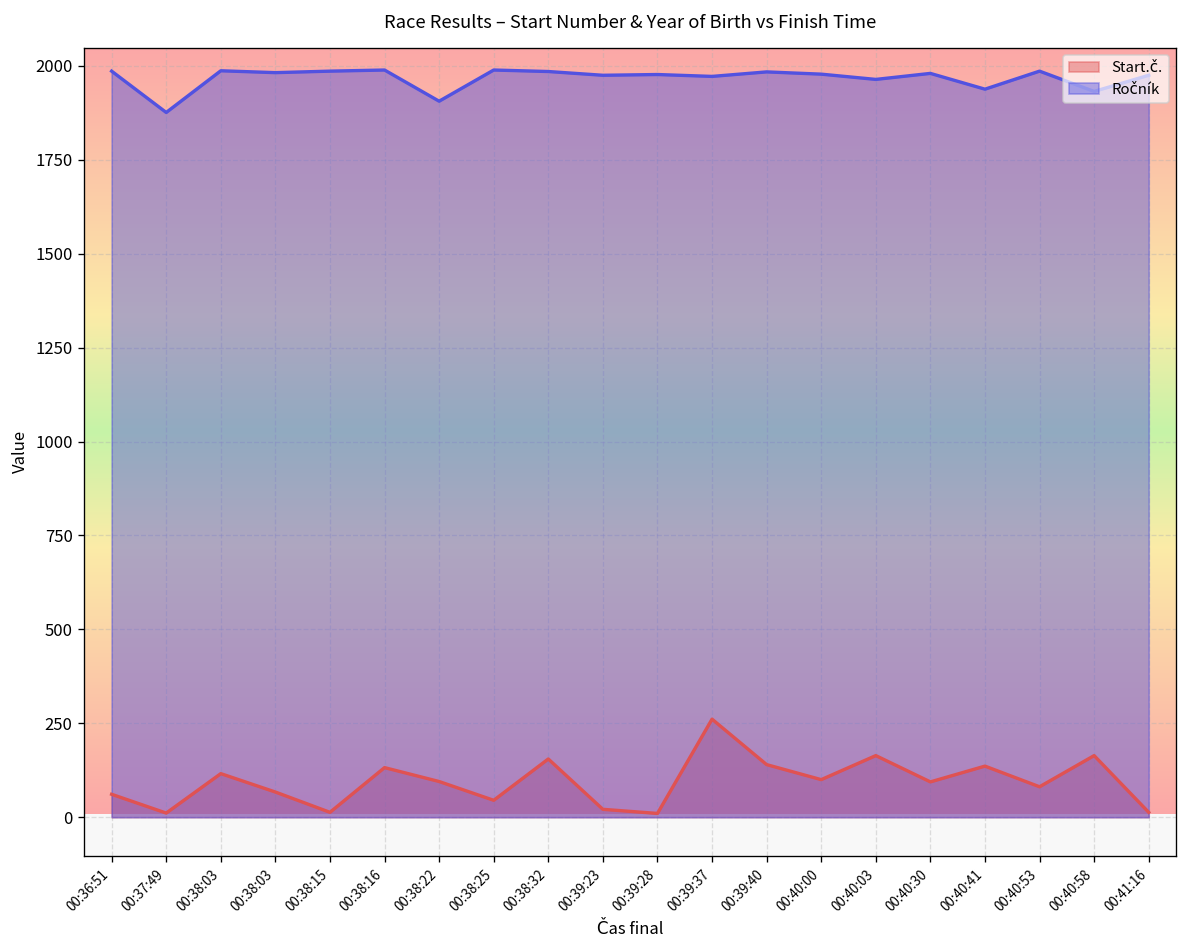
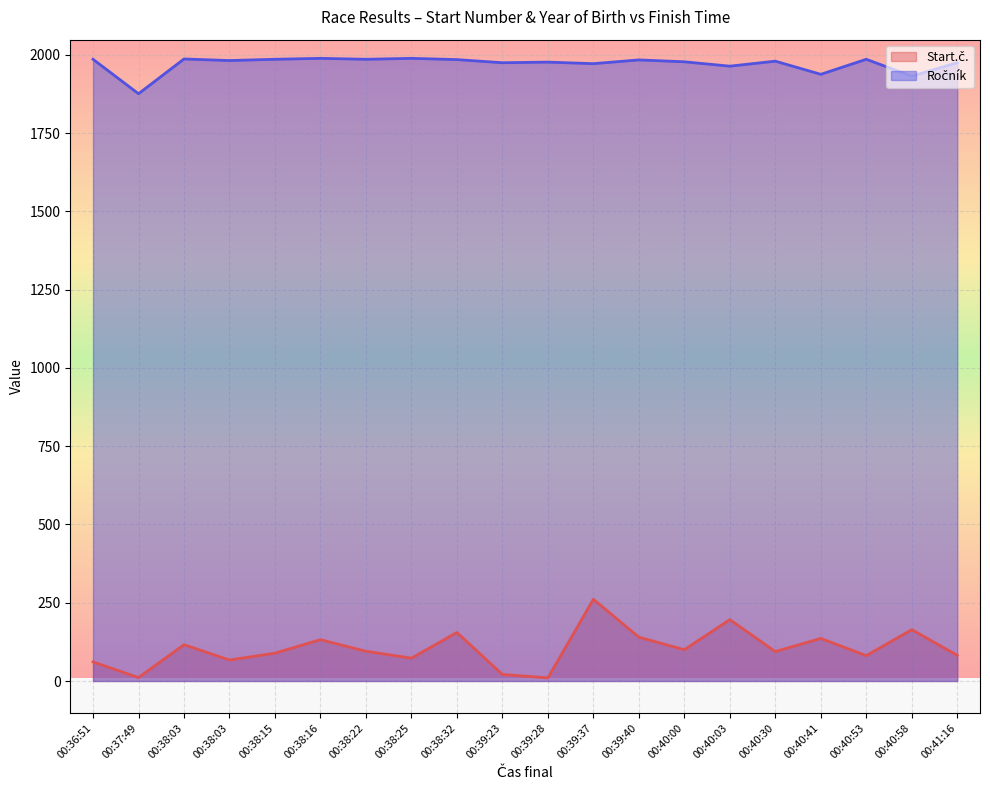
Start.č., 00:38:15: 10 -> 90
Ročník, 00:38:22: 1910 -> 1990
Start.č., 00:38:25: 50 -> 70
Start.č., 00:40:03: 160 -> 200
Start.č., 00:41:16: 10 -> 80
